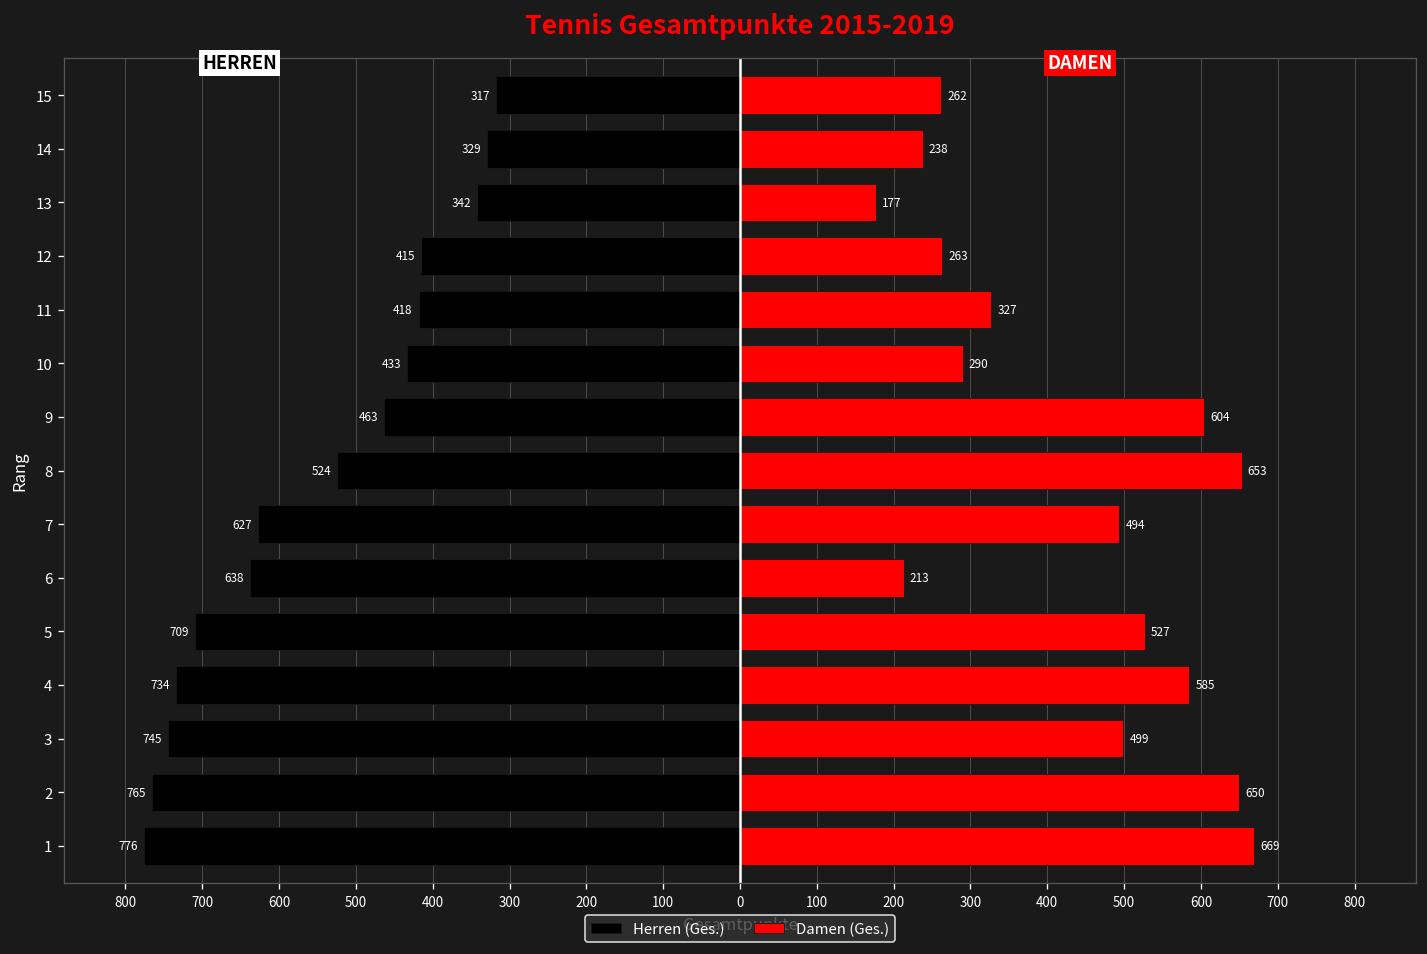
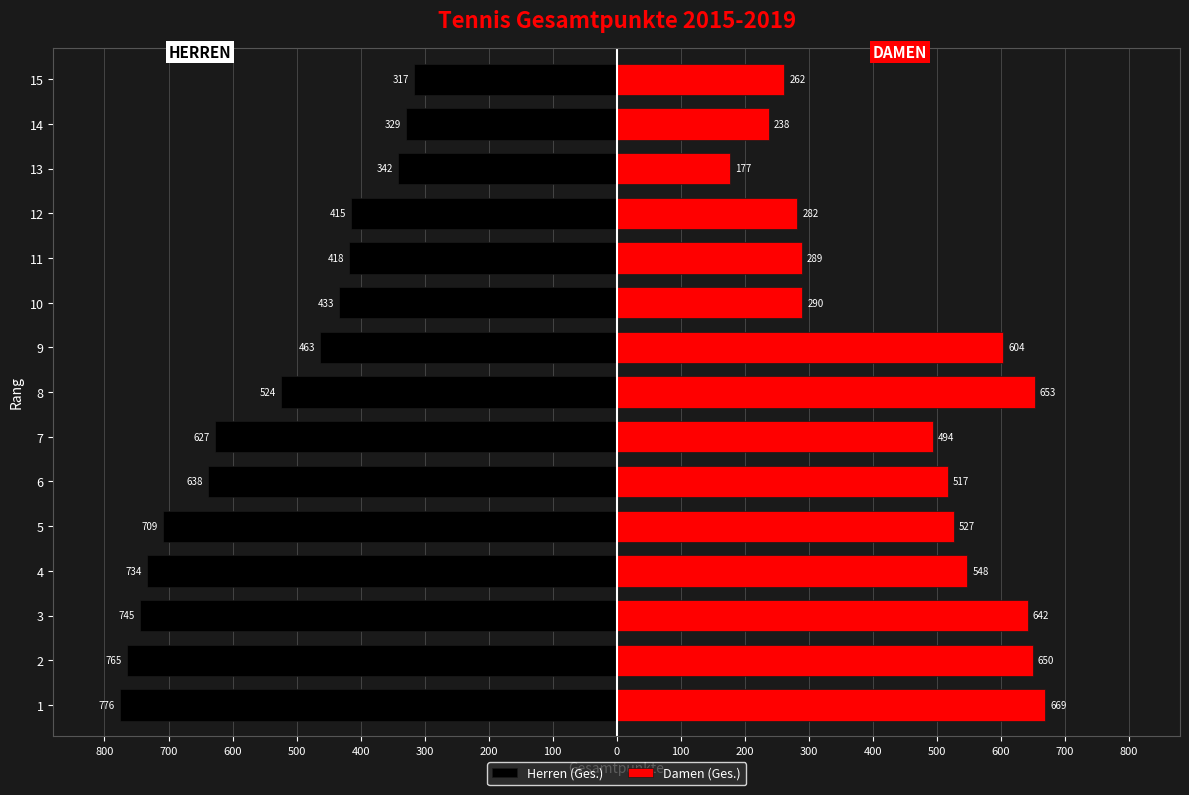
Damen (Ges.), 12: 263 -> 282
Damen (Ges.), 11: 327 -> 289
Damen (Ges.), 6: 213 -> 517
Damen (Ges.), 4: 585 -> 548
Damen (Ges.), 3: 499 -> 642
